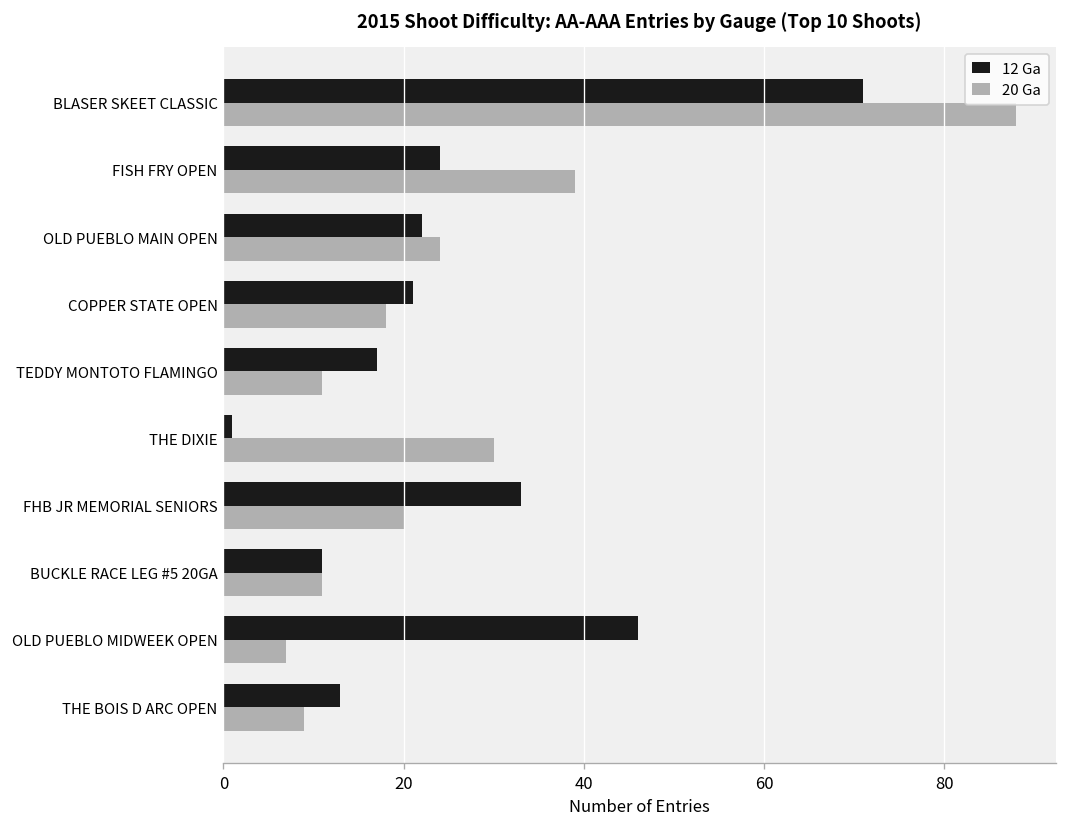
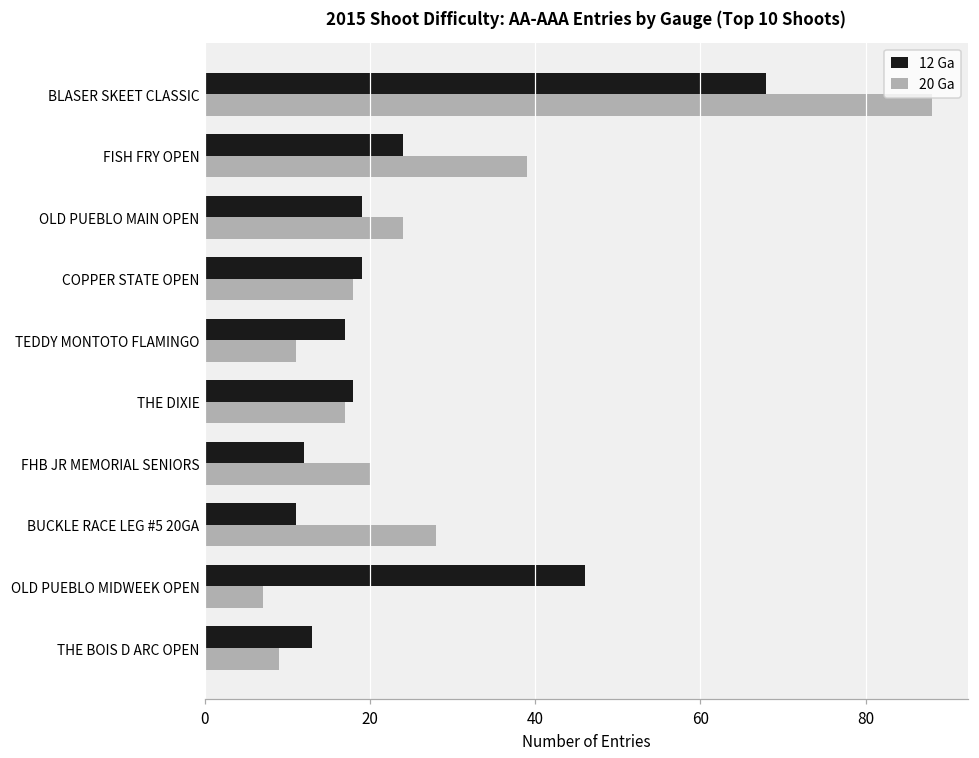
12 Ga, BLASER SKEET CLASSIC: 71 -> 68
12 Ga, OLD PUEBLO MAIN OPEN: 22 -> 19
12 Ga, COPPER STATE OPEN: 21 -> 19
12 Ga, THE DIXIE: 1 -> 18
20 Ga, THE DIXIE: 30 -> 17
12 Ga, FHB JR MEMORIAL SENIORS: 33 -> 12
20 Ga, BUCKLE RACE LEG #5 20GA: 11 -> 28
